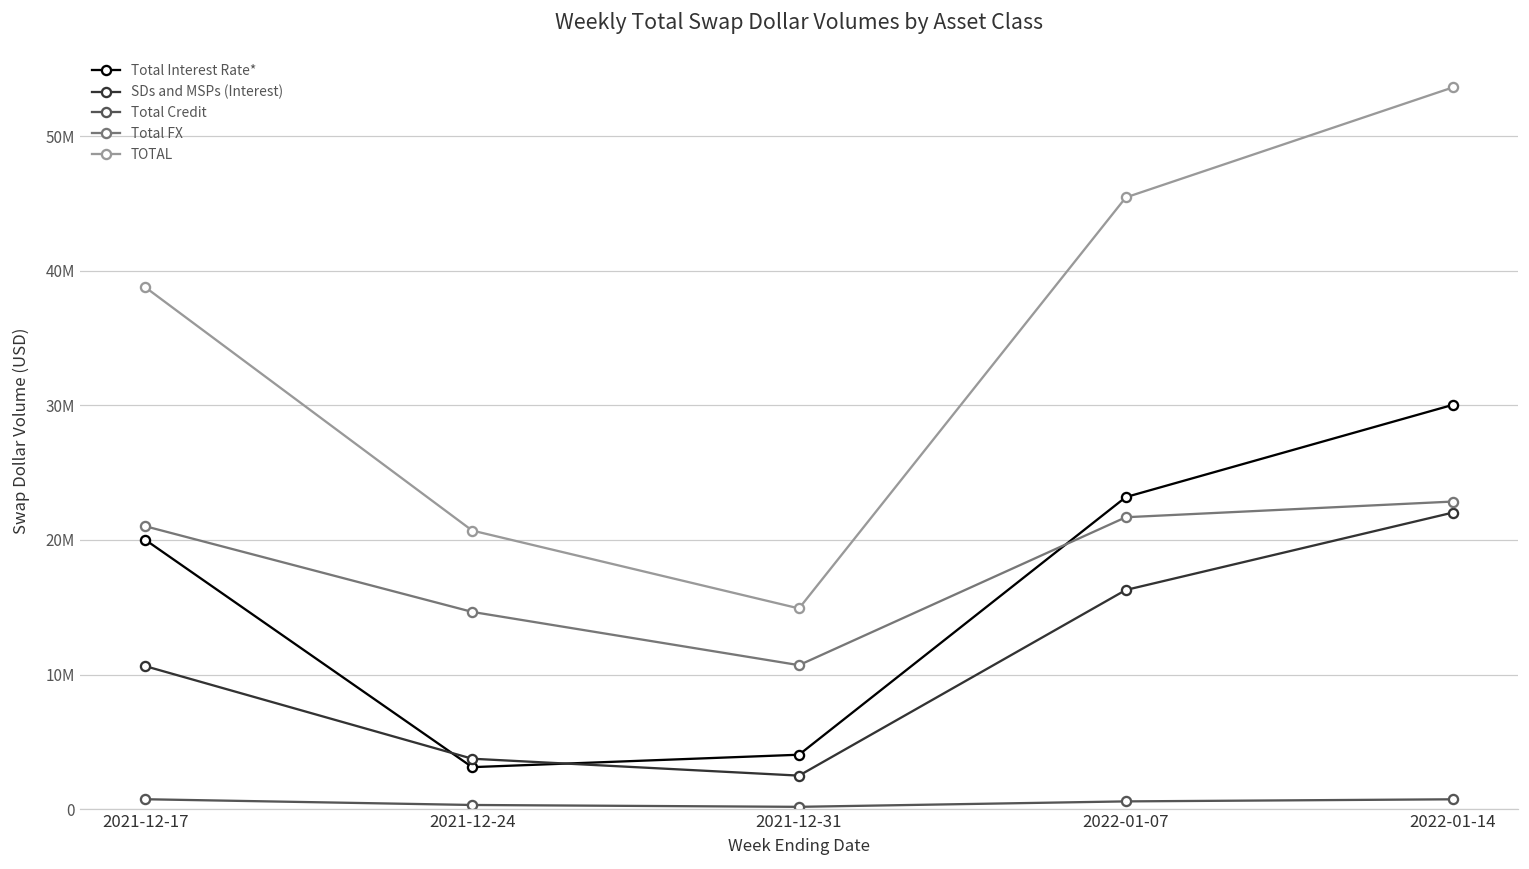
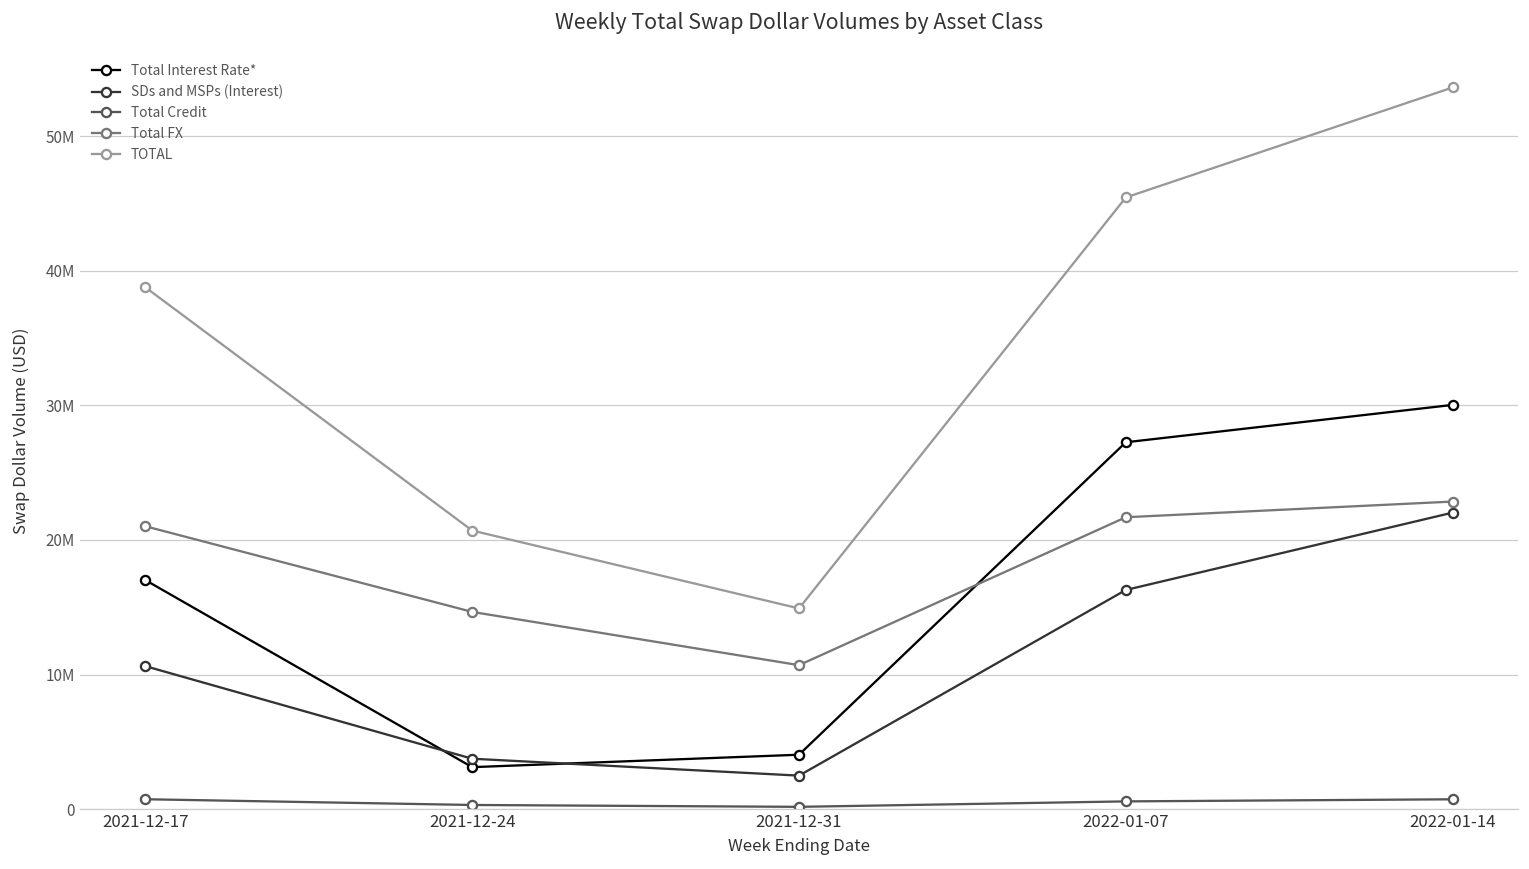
Total Interest Rate*, 2021-12-17: 20000000 -> 17000000
Total Interest Rate*, 2022-01-07: 23200000 -> 27300000
